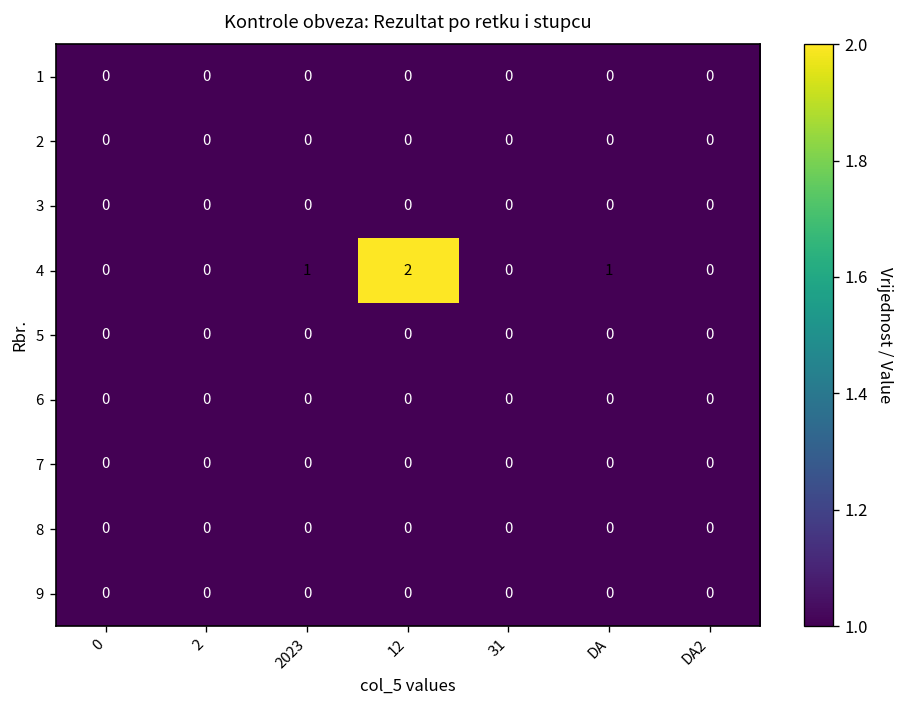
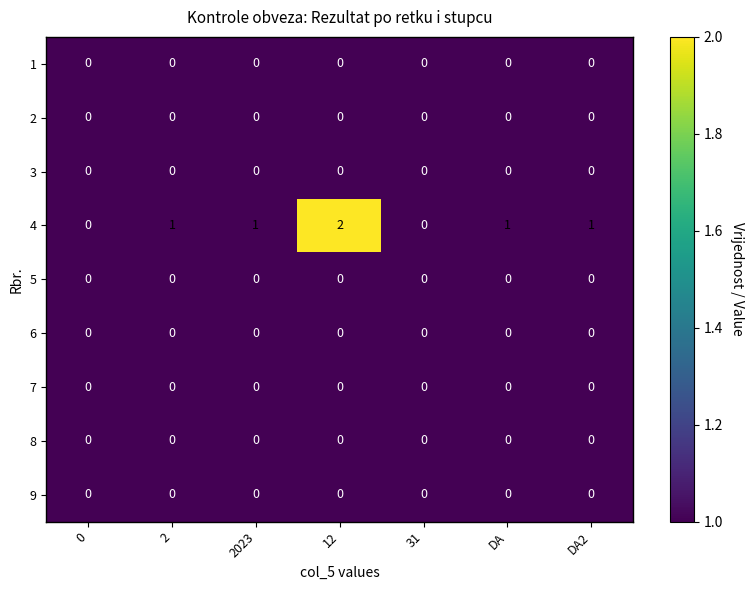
4, 2: 0 -> 1
4, DA2: 0 -> 1
